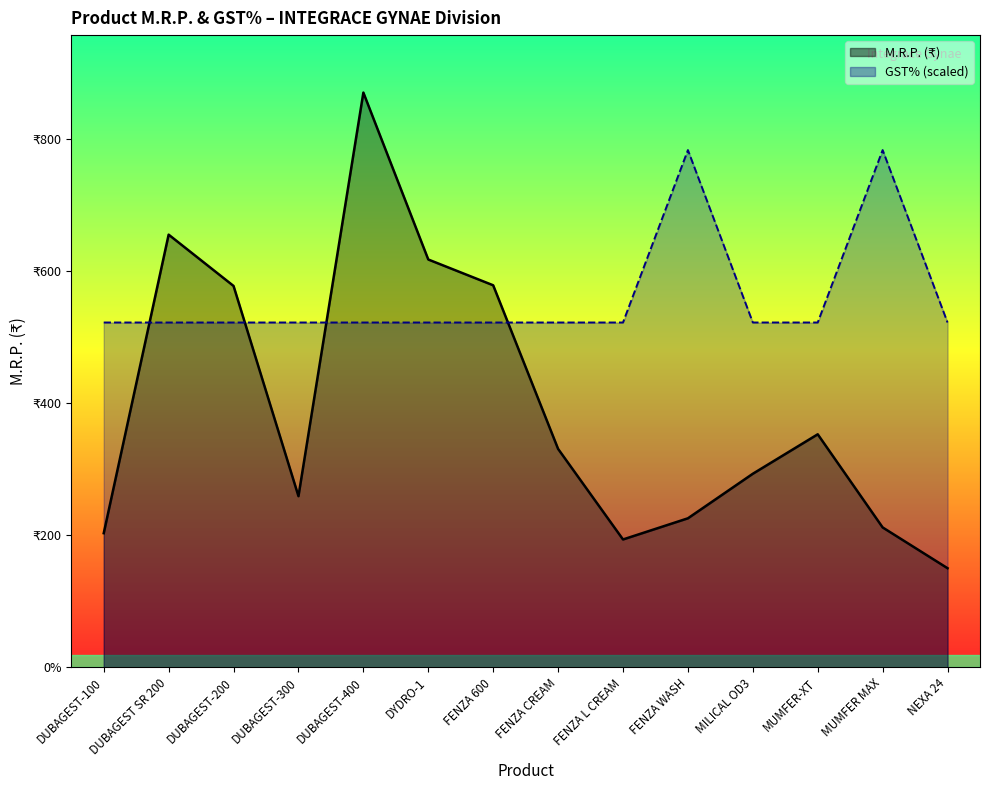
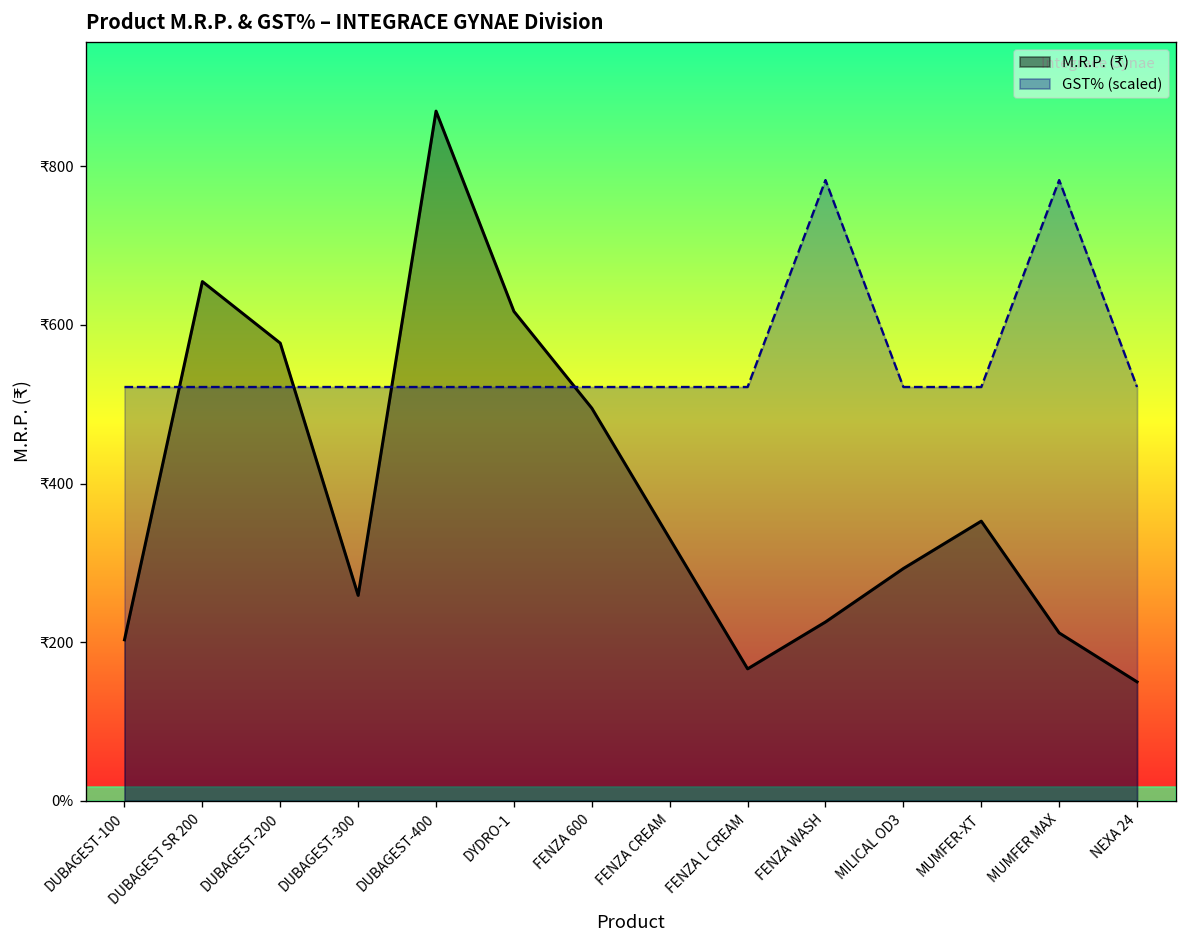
M.R.P. (₹), FENZA 600: ₹580 -> ₹500
M.R.P. (₹), FENZA L CREAM: ₹190 -> ₹170
